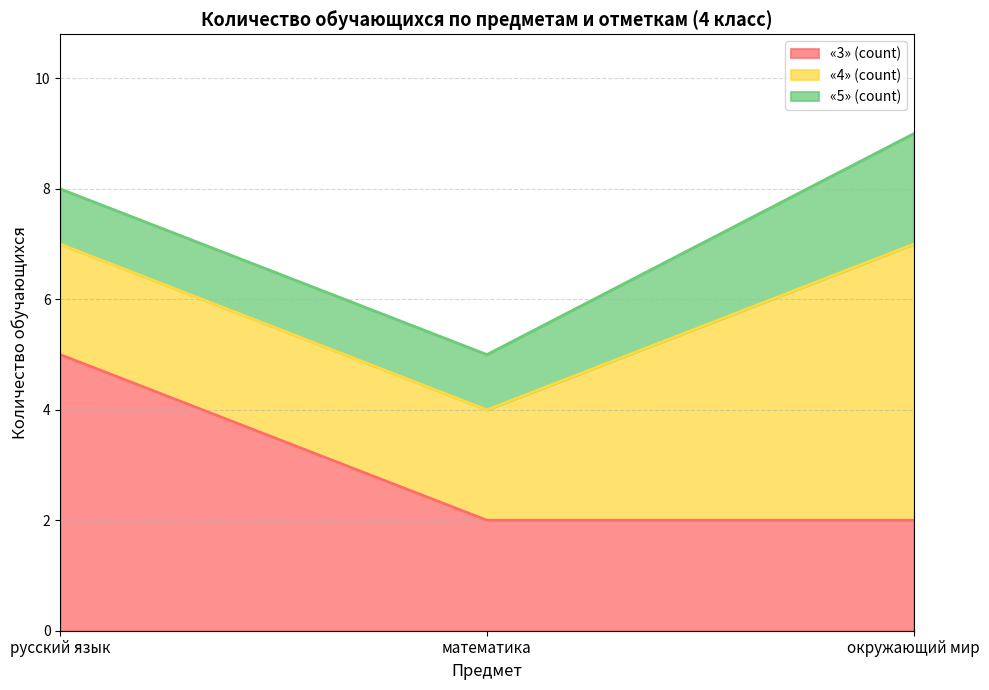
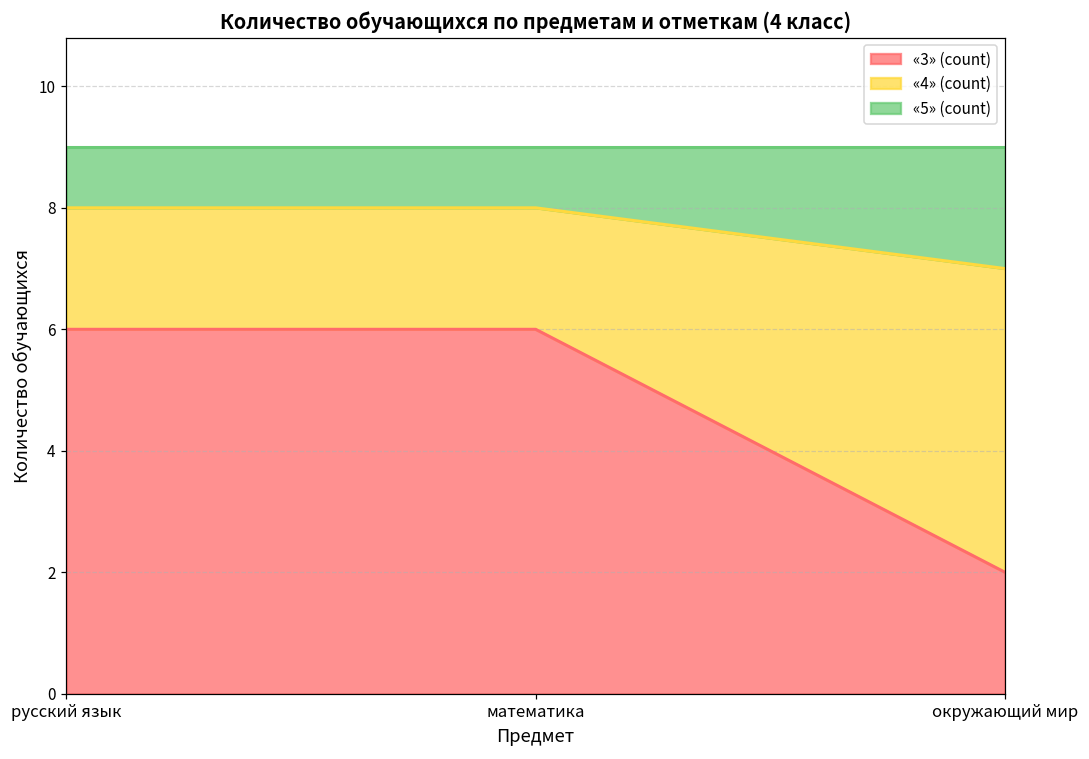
«3» (count), русский язык: 5 -> 6
«3» (count), математика: 2 -> 6
